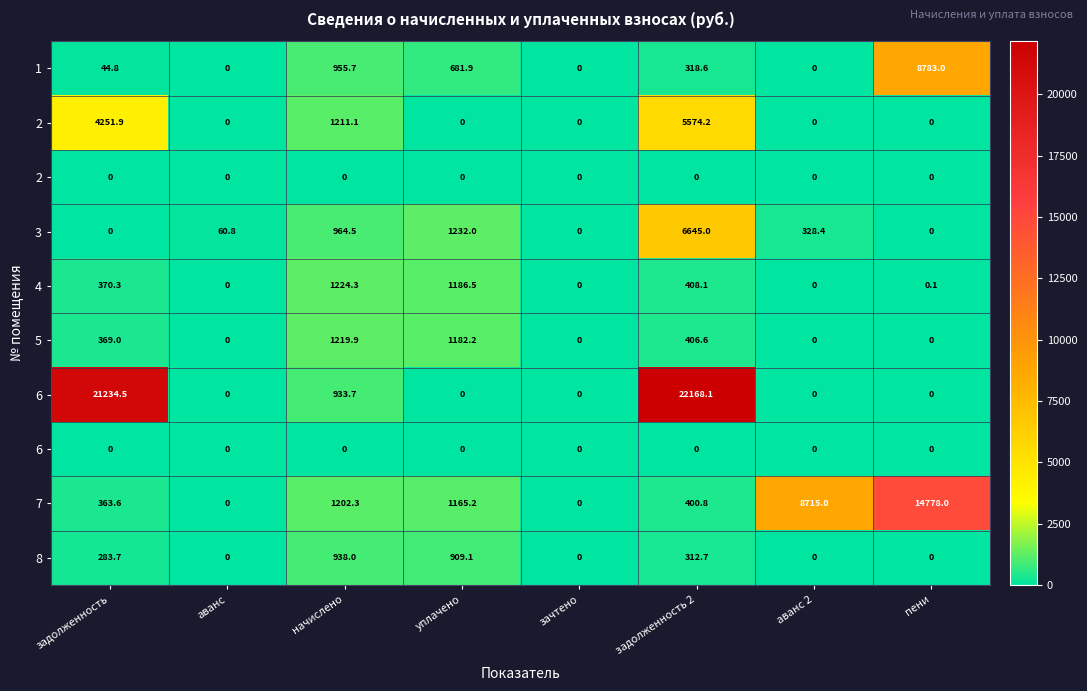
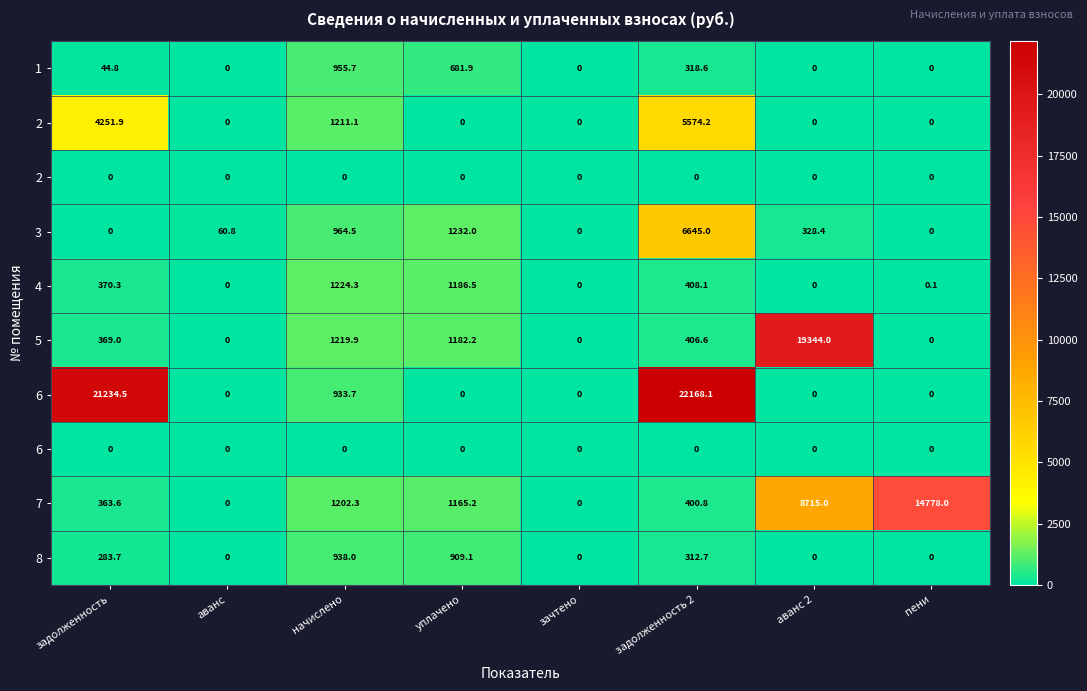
1, пени: 8783.0 -> 0
5, аванс 2: 0 -> 19344.0
